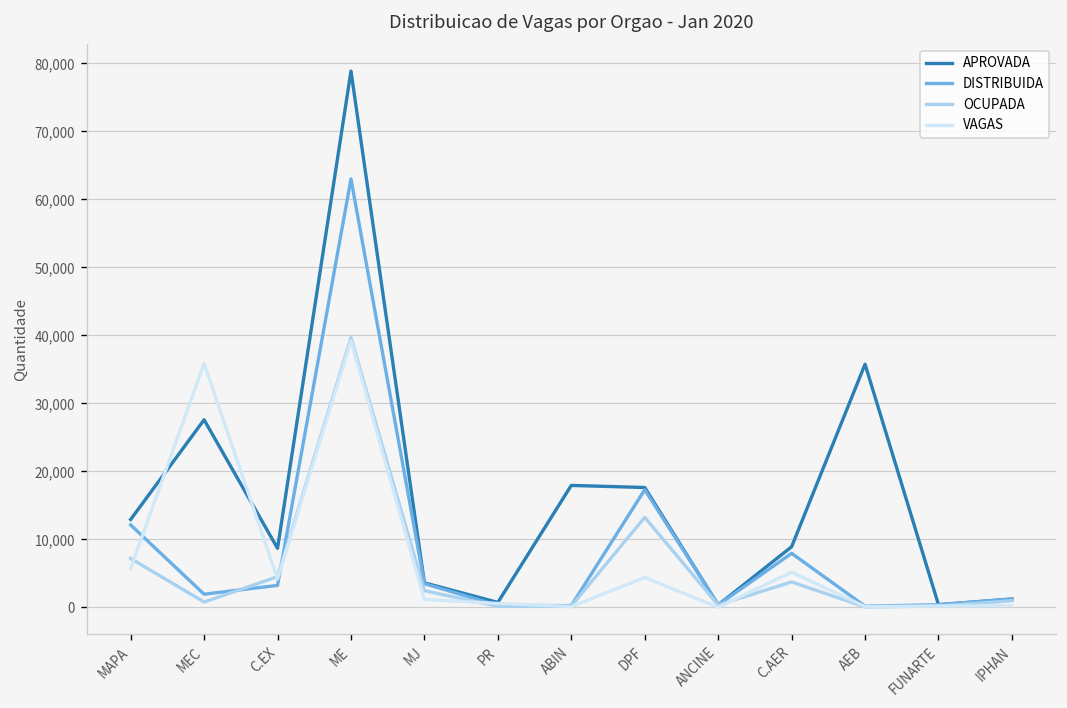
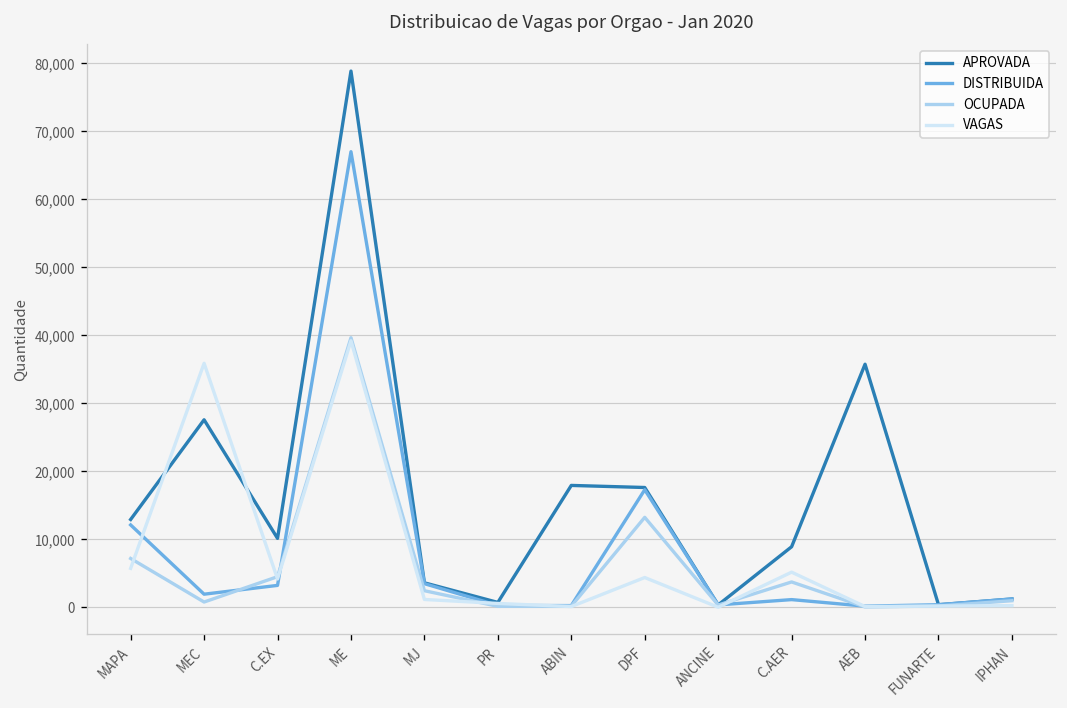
APROVADA, C.EX: 9,000 -> 10,000
DISTRIBUIDA, ME: 63,000 -> 67,000
DISTRIBUIDA, C.AER: 8,000 -> 1,000
